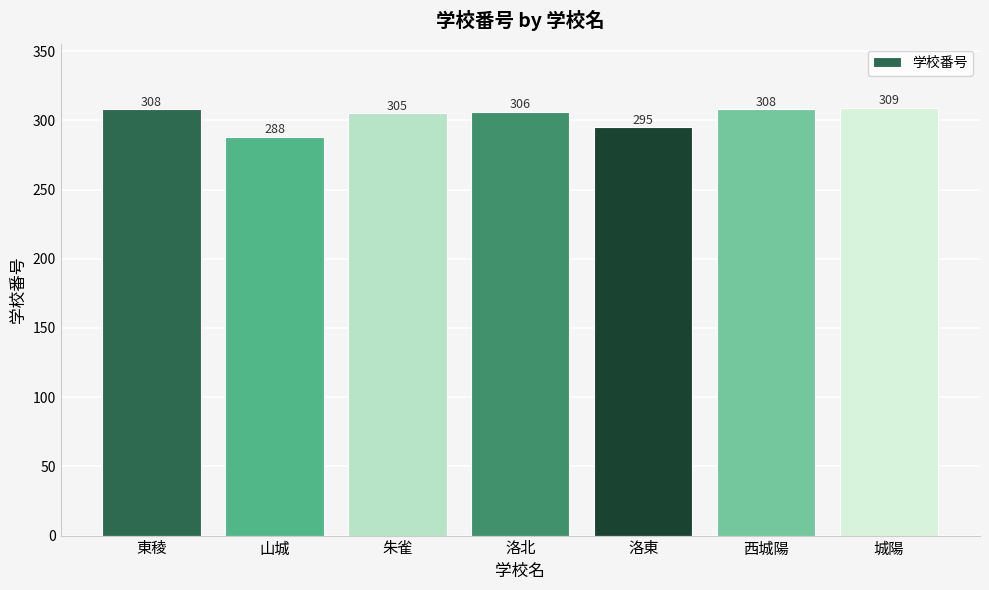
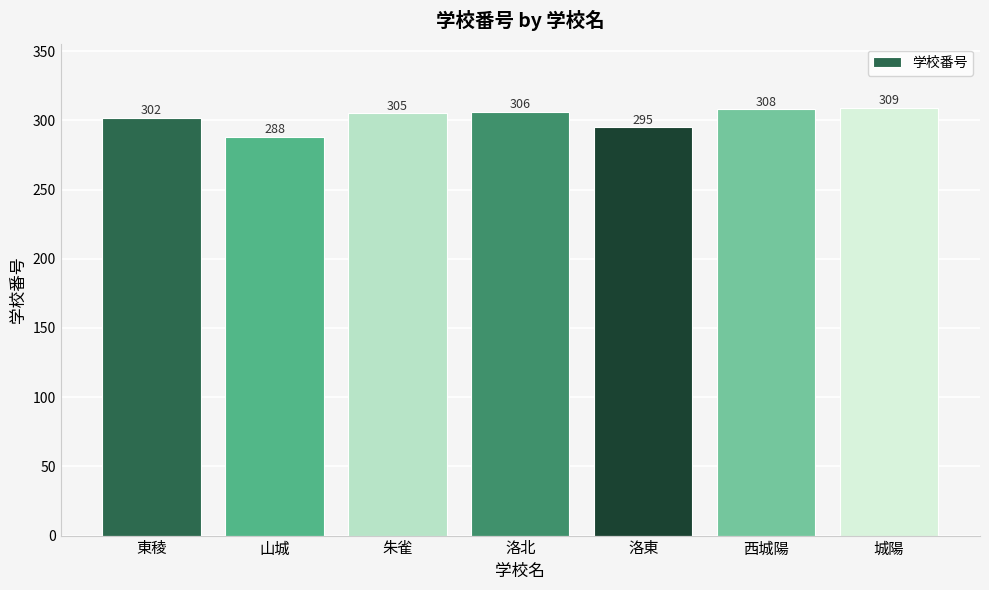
東稜: 308 -> 302
